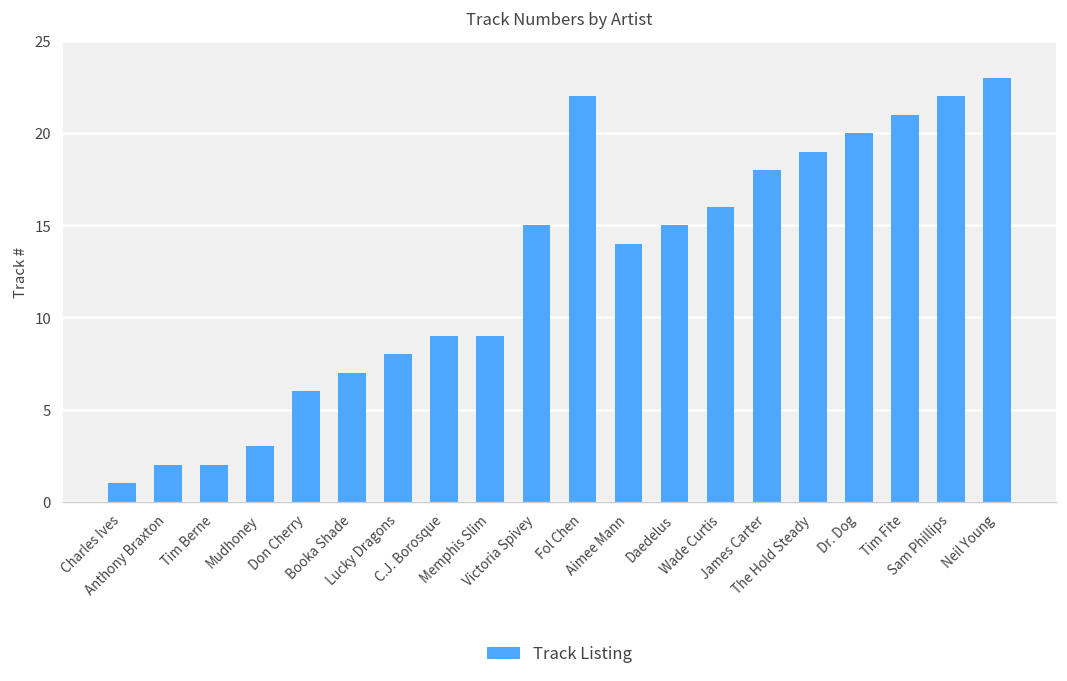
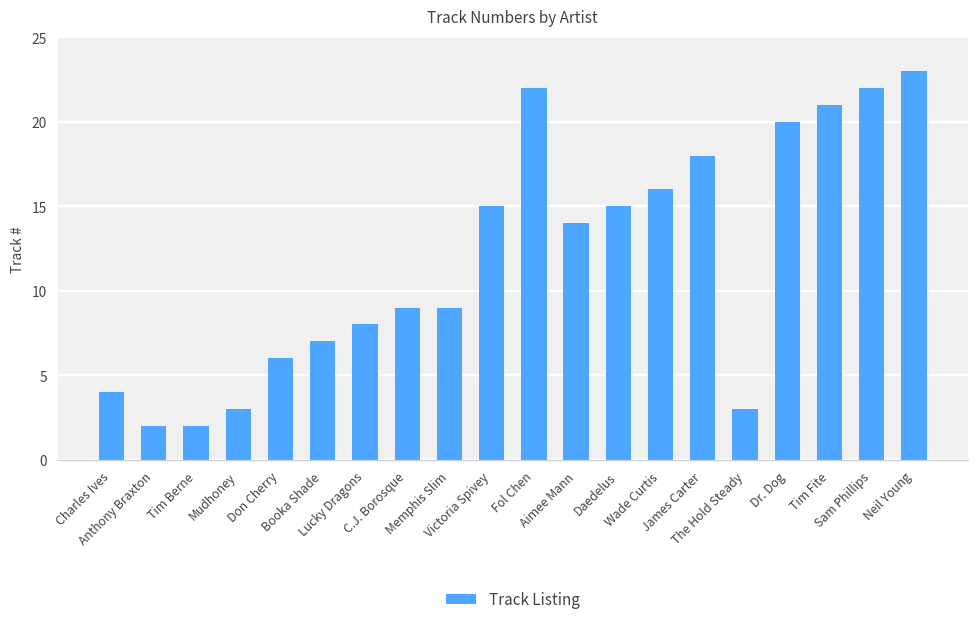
Charles Ives: 1 -> 4
The Hold Steady: 19 -> 3
